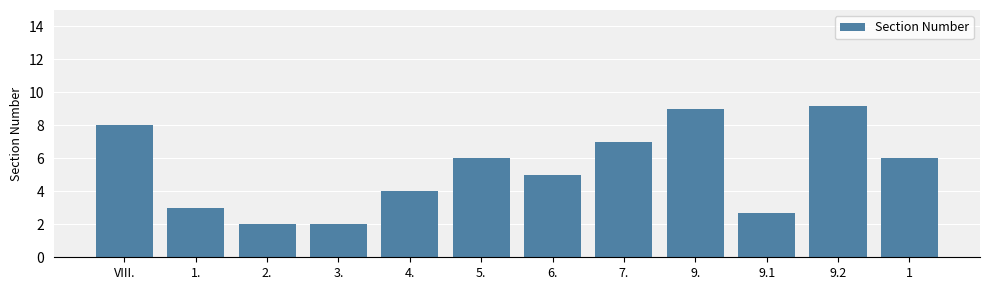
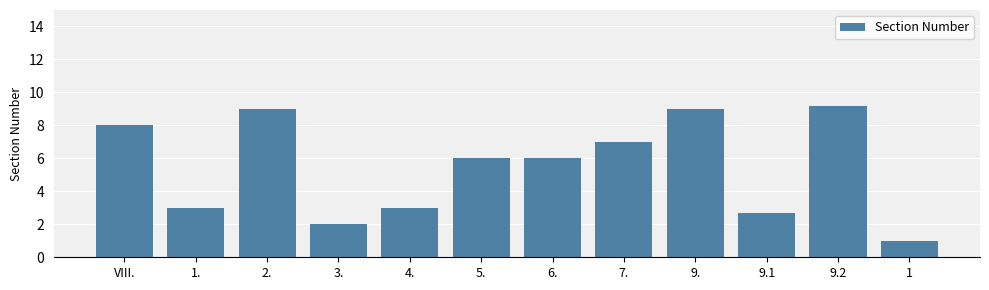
2.: 2 -> 9
4.: 4 -> 3
6.: 5 -> 6
1: 6 -> 1
